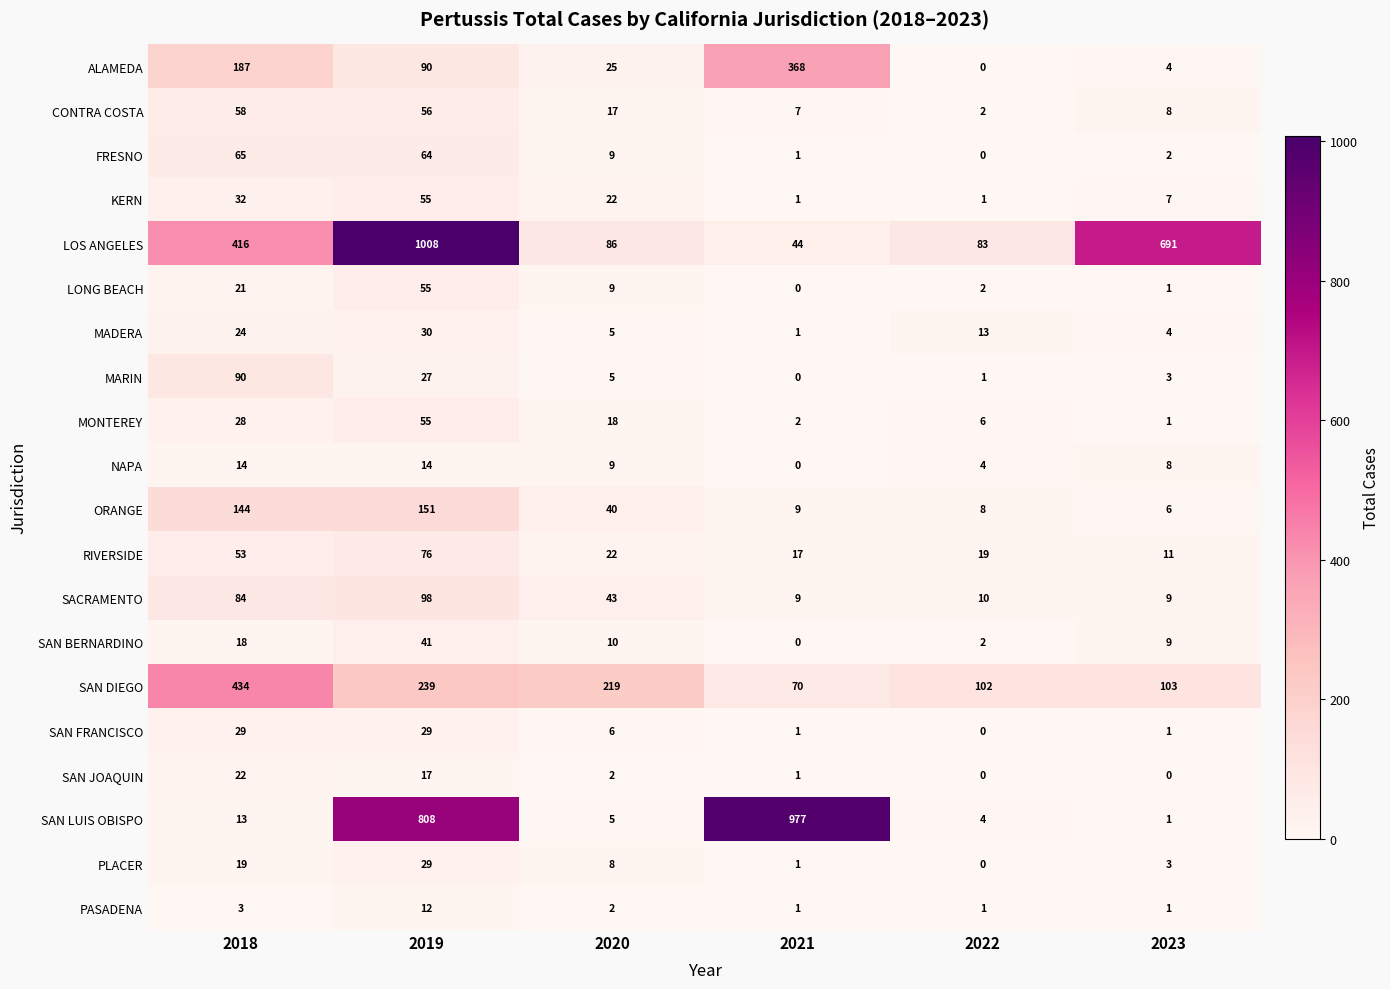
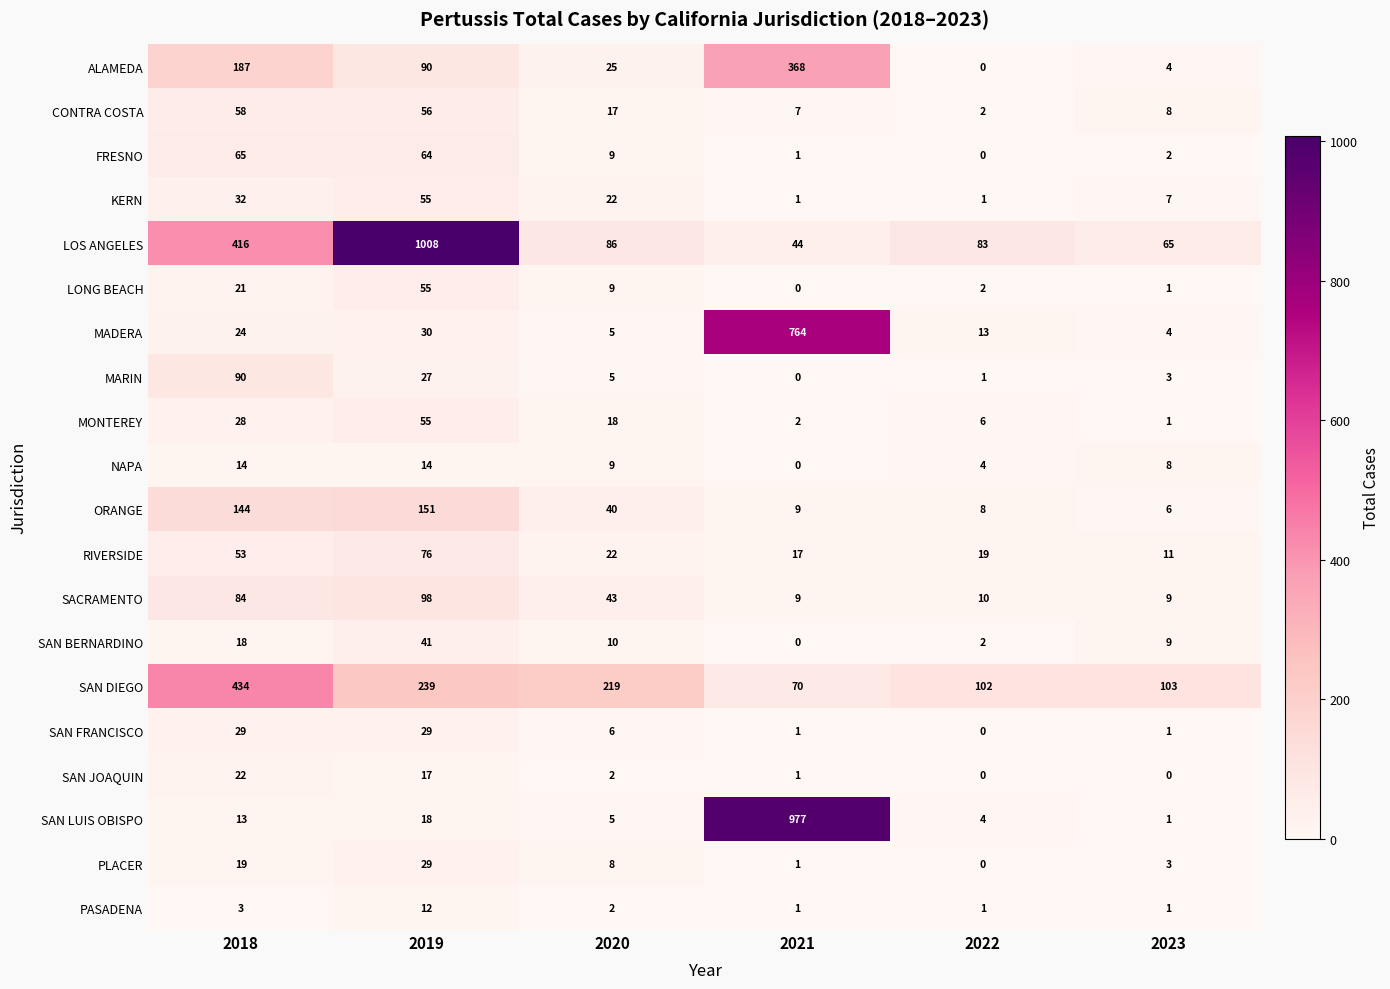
LOS ANGELES, 2023: 691 -> 65
MADERA, 2021: 1 -> 764
SAN LUIS OBISPO, 2019: 808 -> 18
